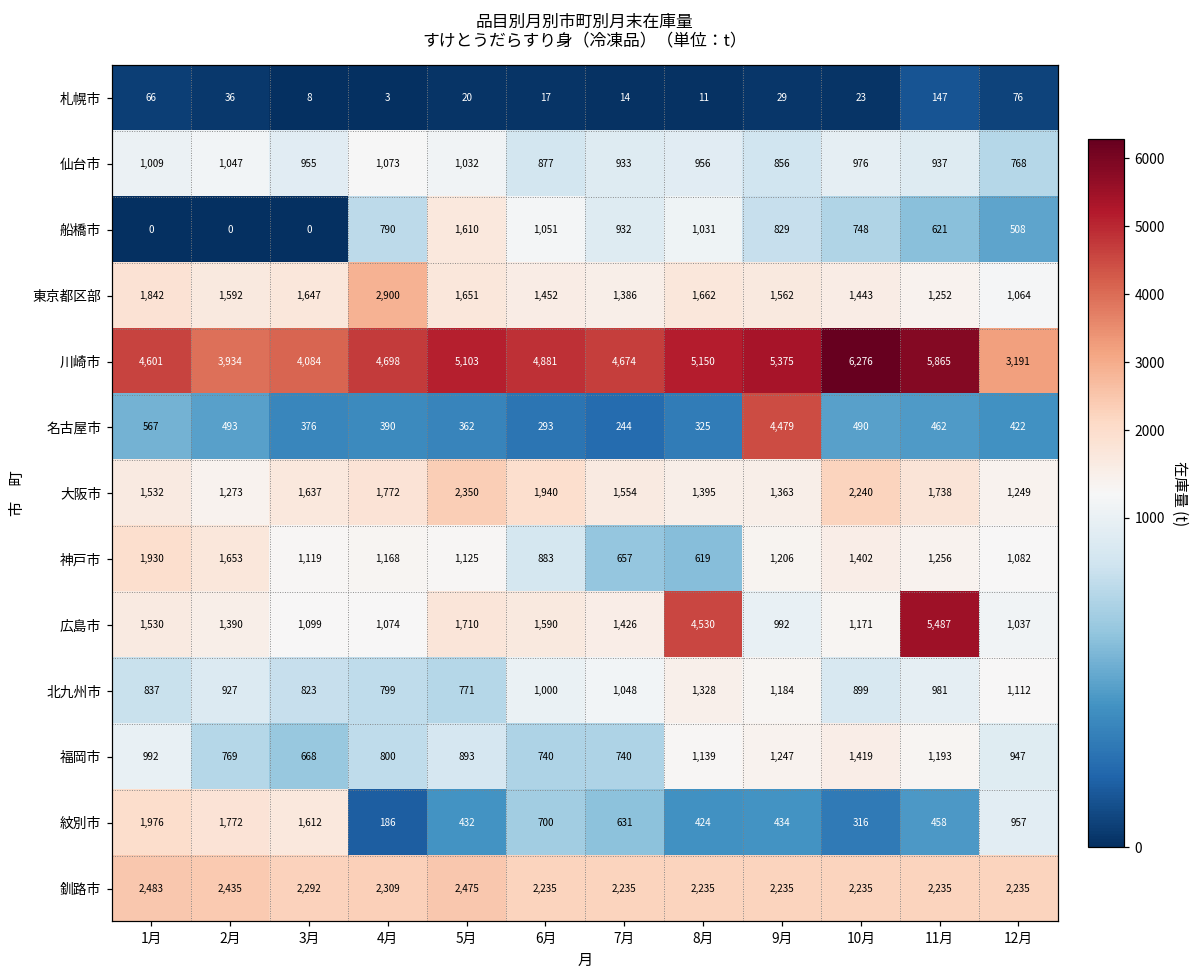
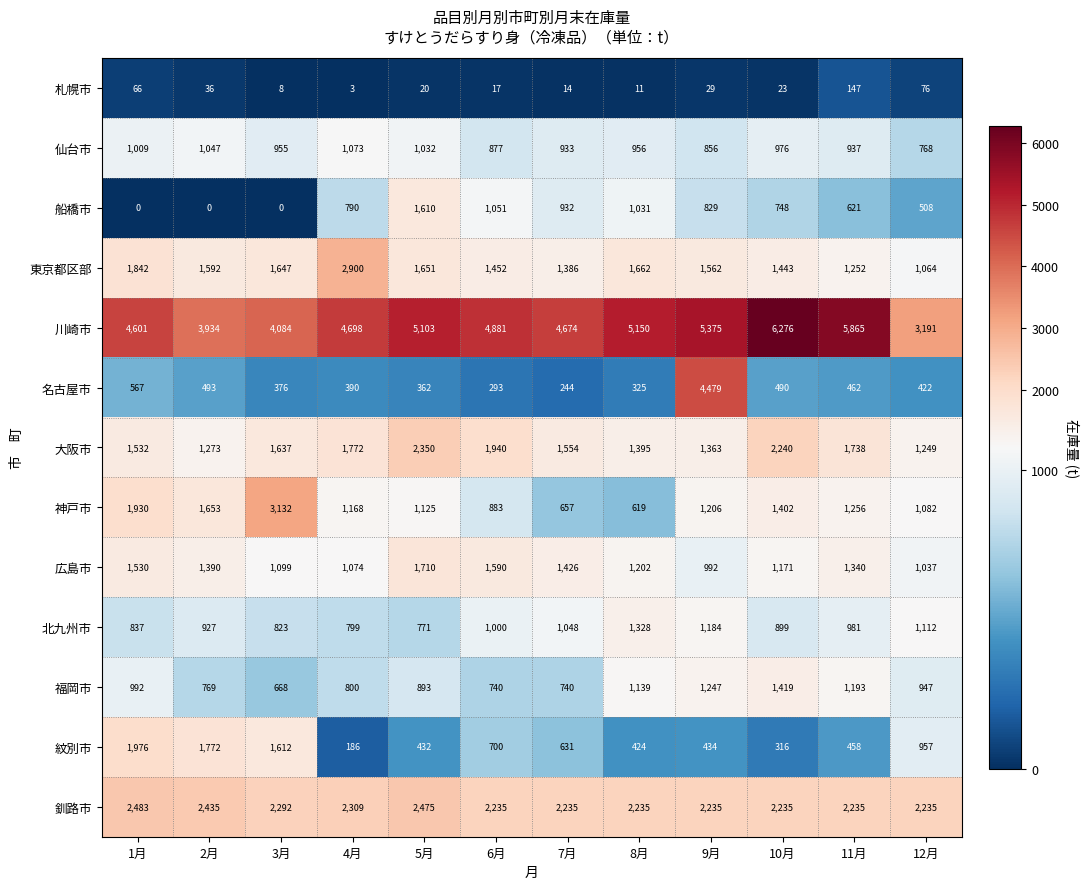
神戸市, 3月: 1,119 -> 3,132
広島市, 8月: 4,530 -> 1,202
広島市, 11月: 5,487 -> 1,340
